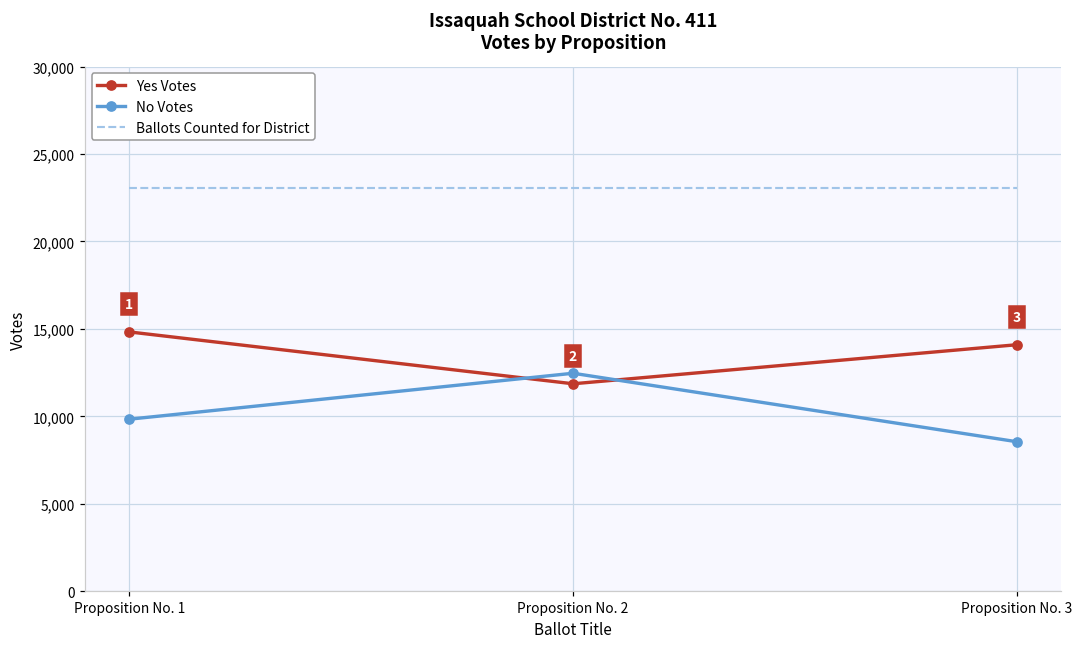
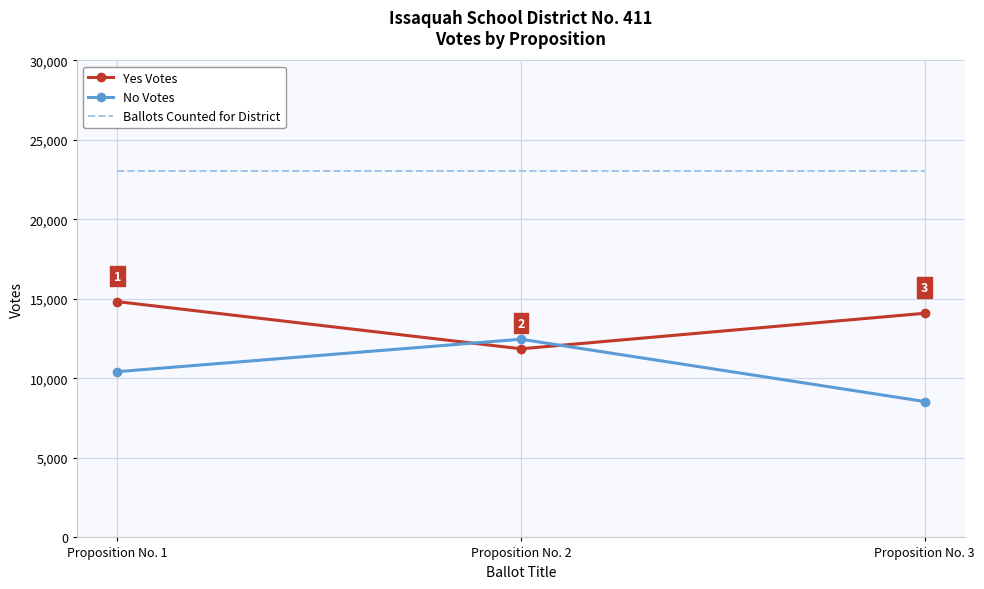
No Votes, Proposition No. 1: 9,800 -> 10,400
